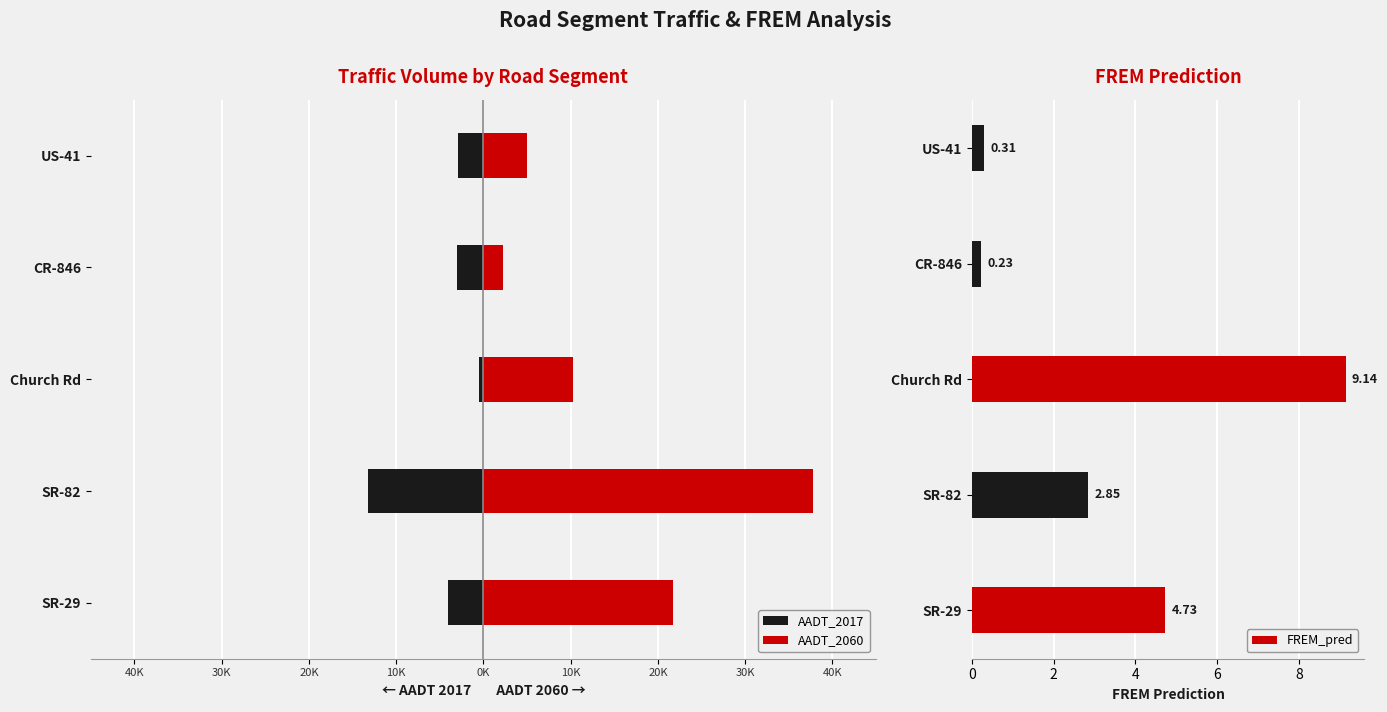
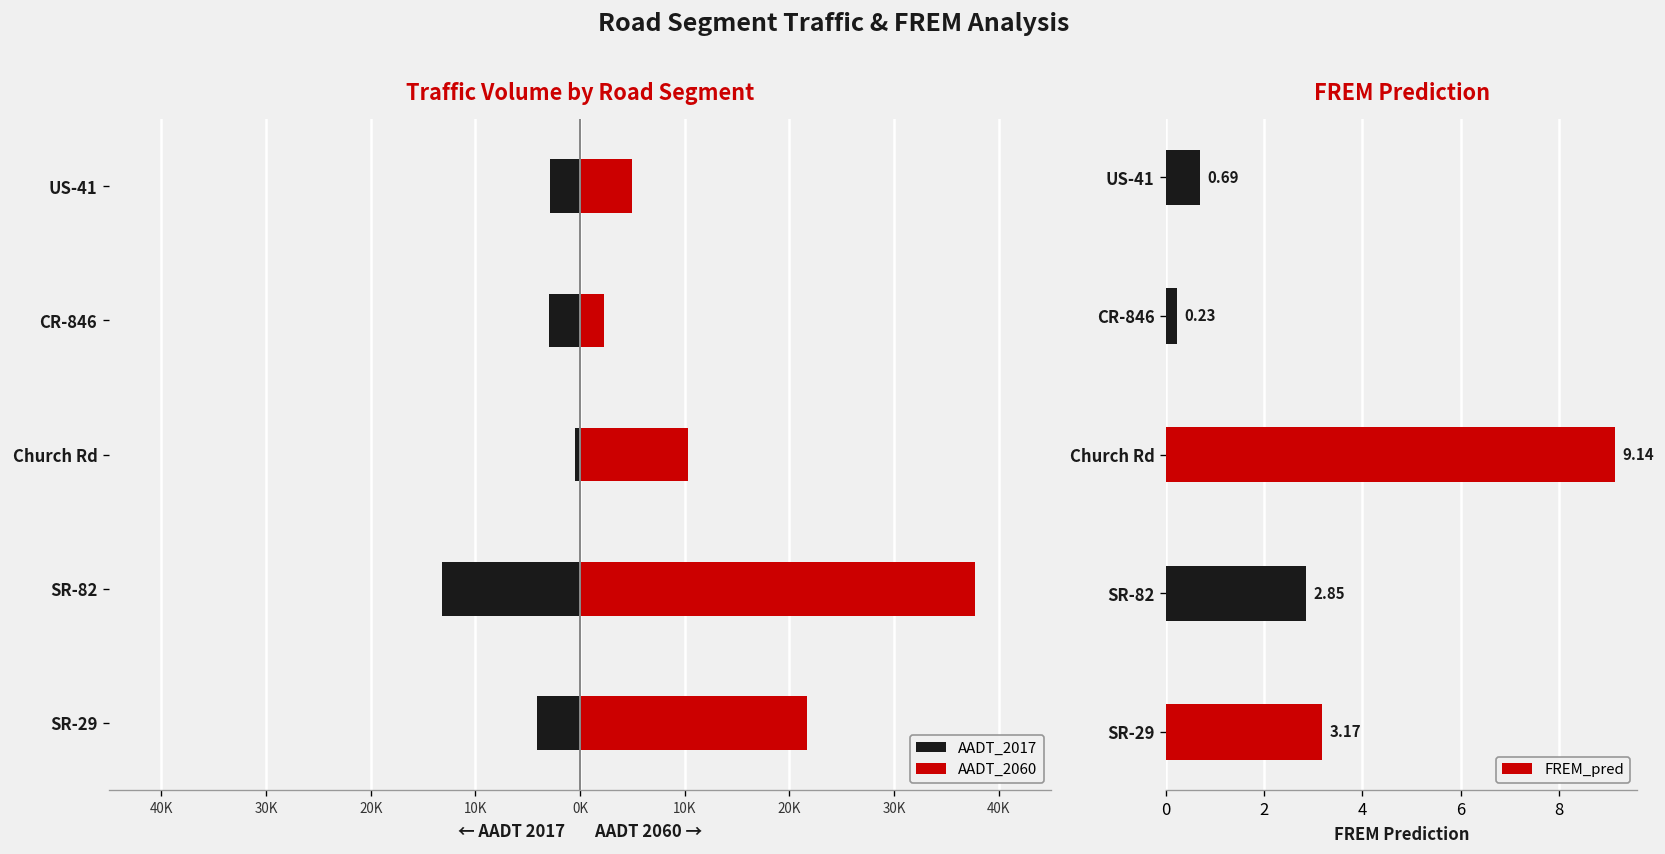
FREM Prediction, US-41: 0.31 -> 0.69
FREM Prediction, SR-29: 4.73 -> 3.17
